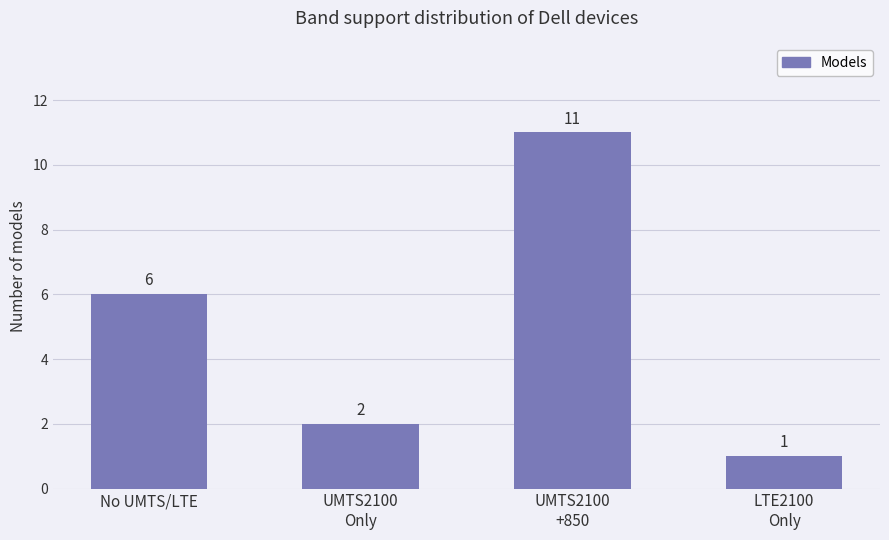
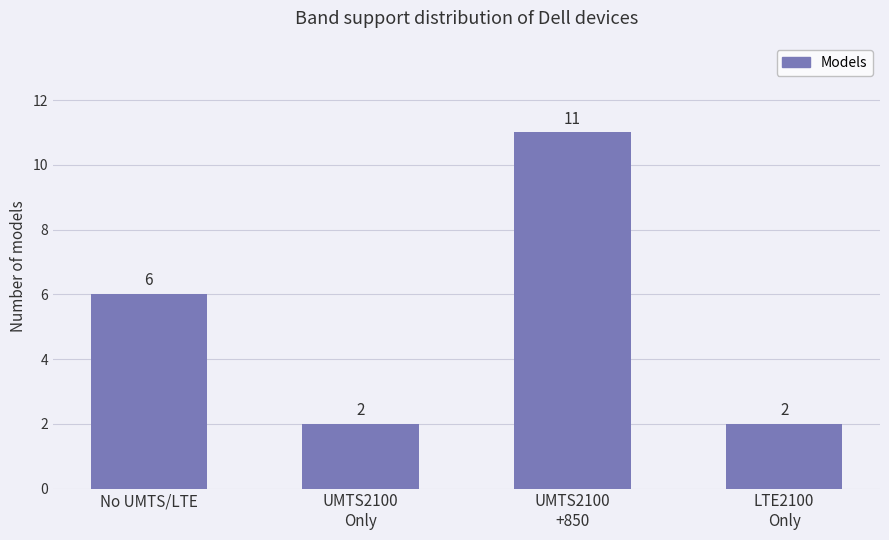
LTE2100 Only: 1 -> 2
